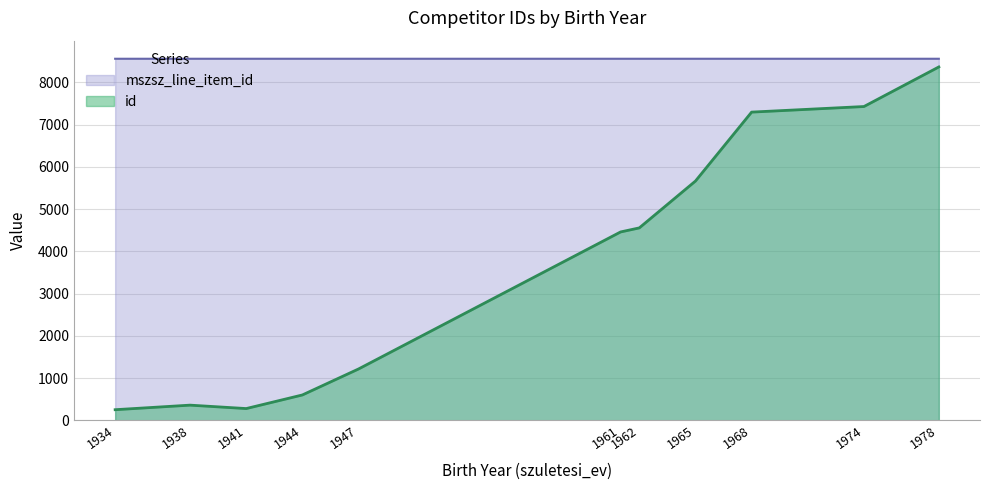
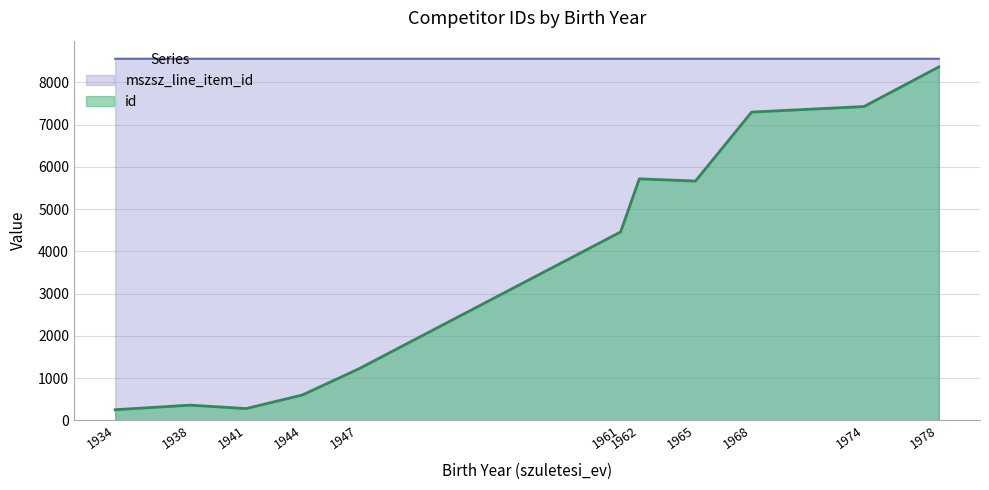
id, 1962: 4600 -> 5700
